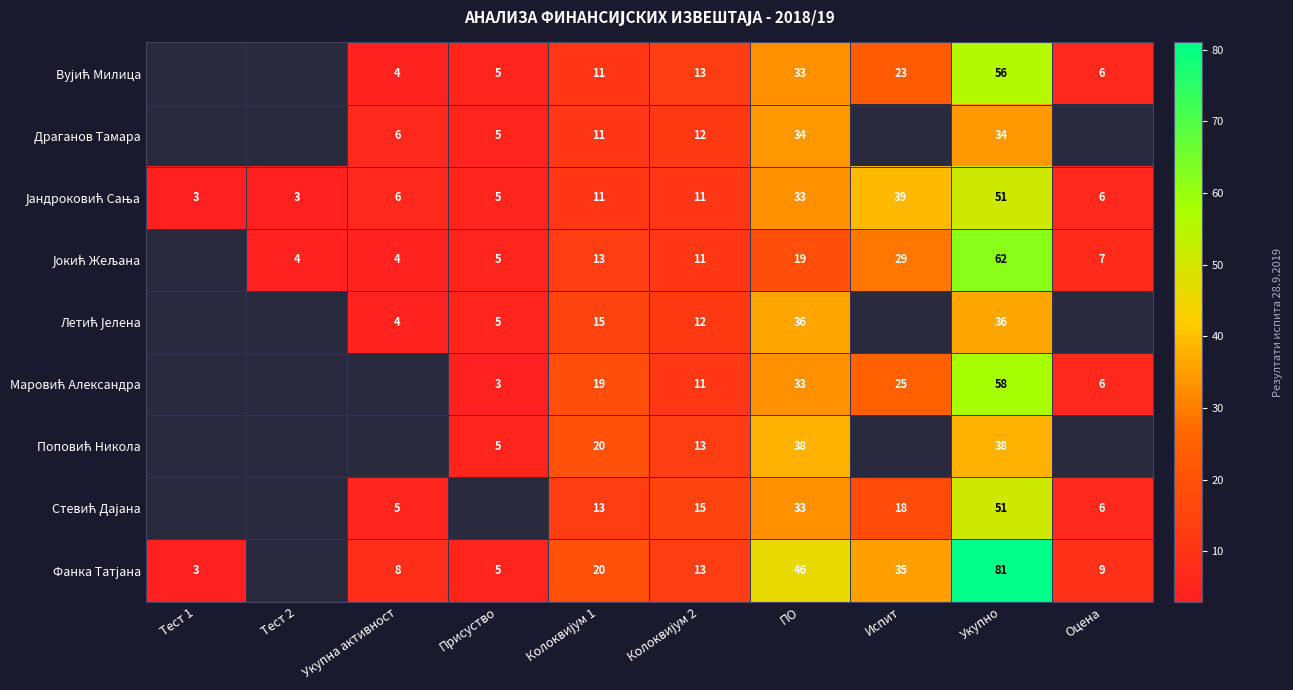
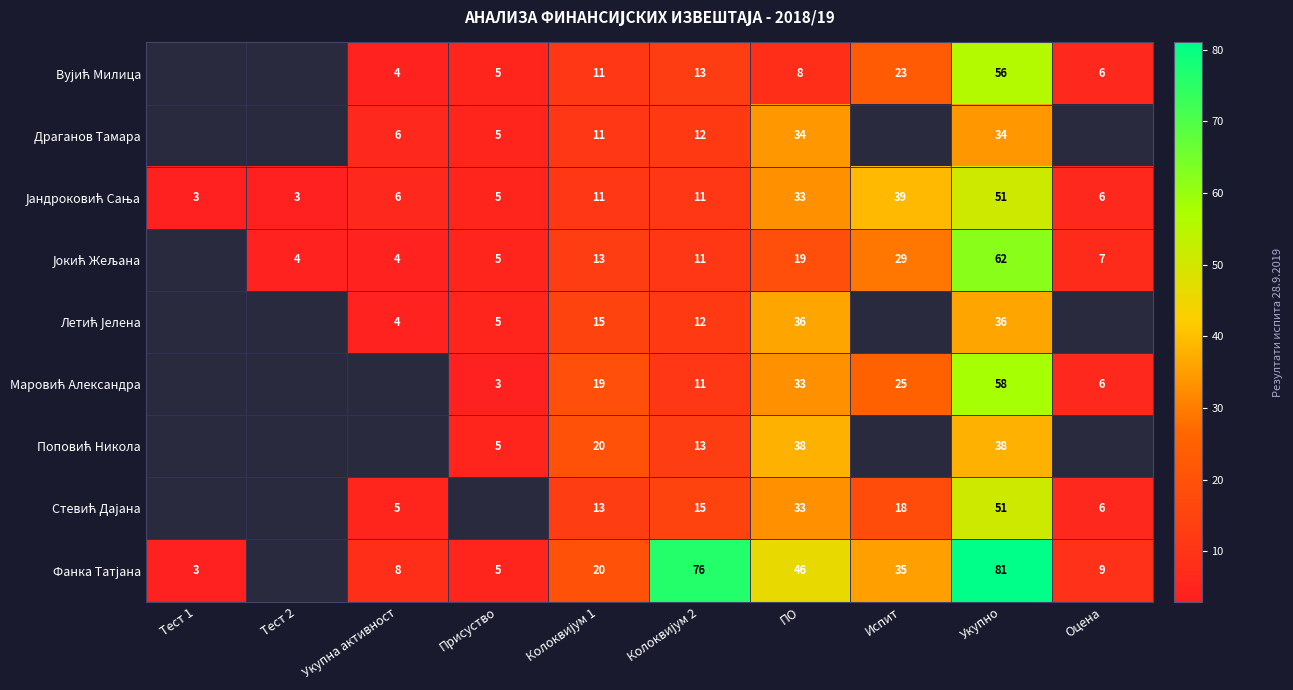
Вујић Милица, ПО: 33 -> 8
Фанка Татјана, Колоквијум 2: 13 -> 76
